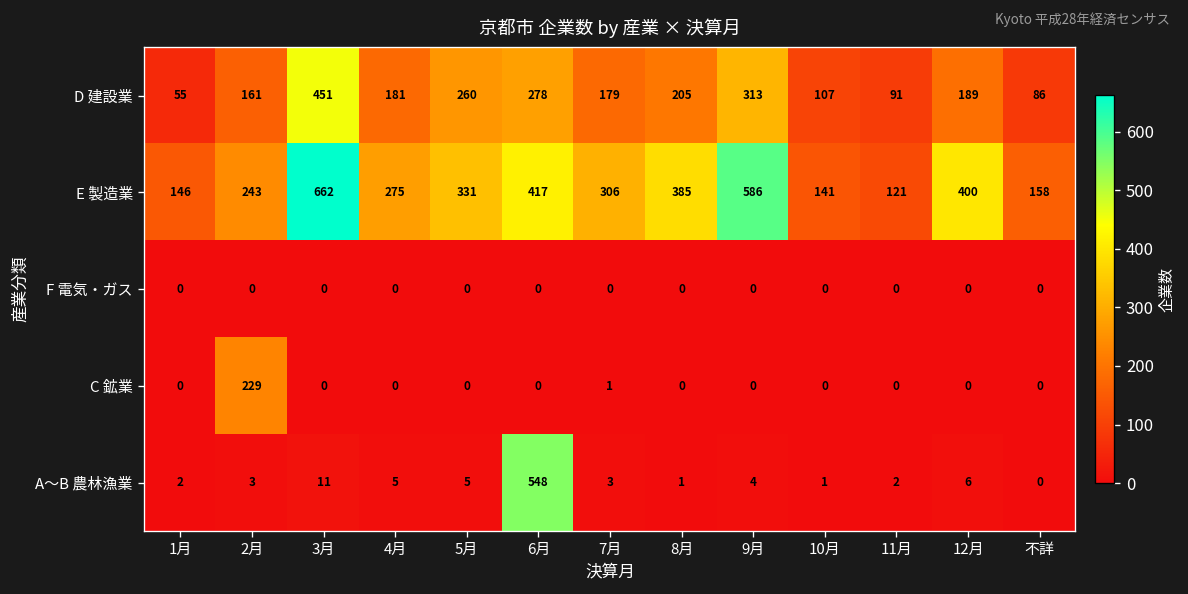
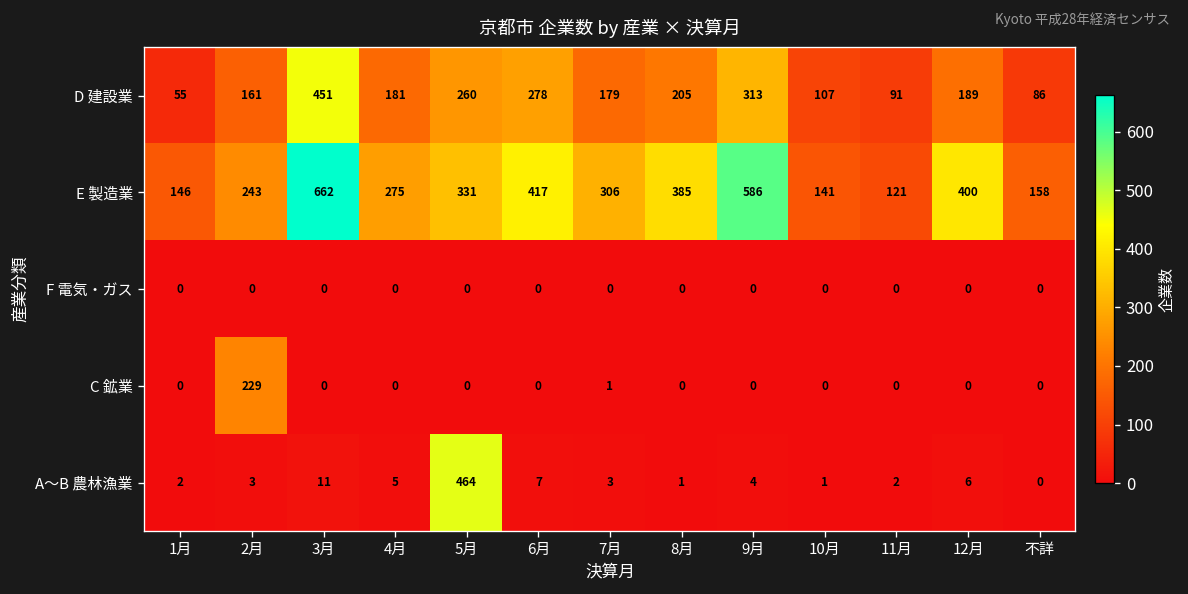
A～B 農林漁業, 5月: 5 -> 464
A～B 農林漁業, 6月: 548 -> 7
